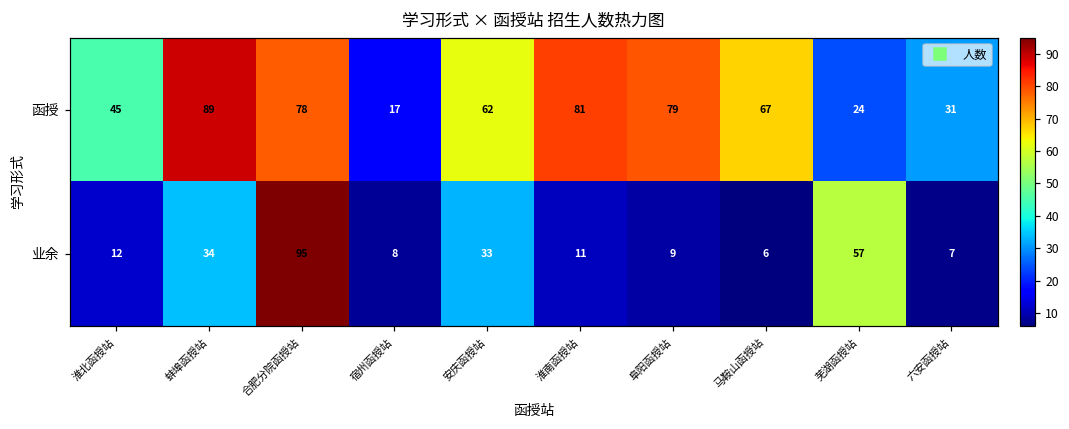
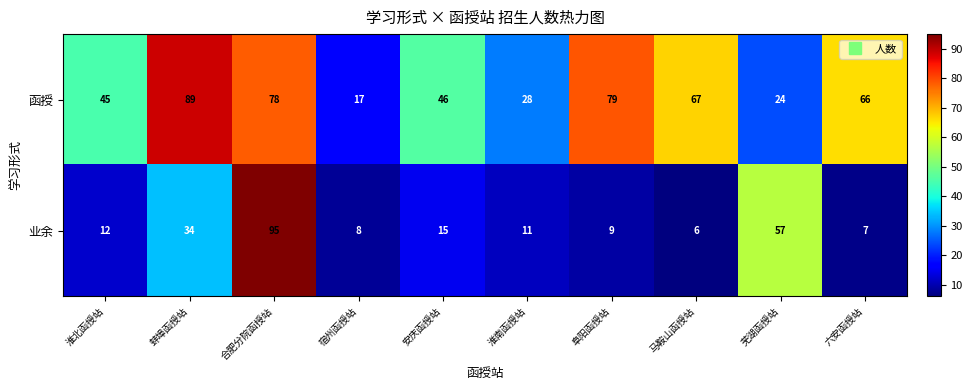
函授, 安庆函授站: 62 -> 46
函授, 淮南函授站: 81 -> 28
函授, 六安函授站: 31 -> 66
业余, 安庆函授站: 33 -> 15
